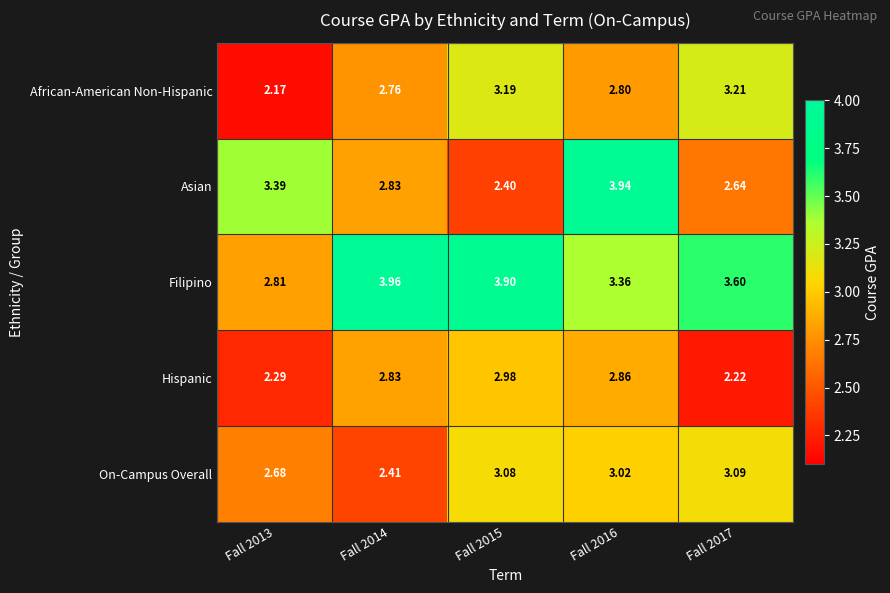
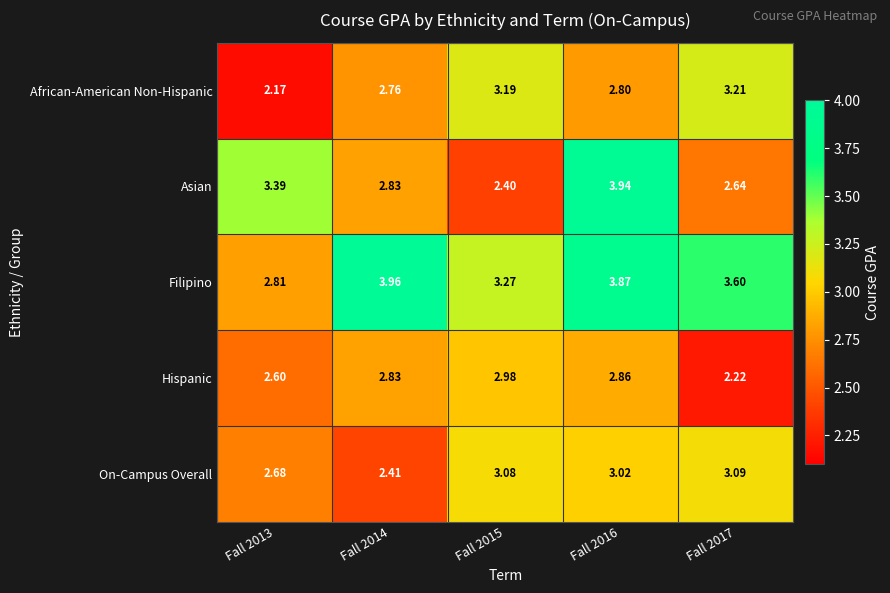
Filipino, Fall 2015: 3.90 -> 3.27
Filipino, Fall 2016: 3.36 -> 3.87
Hispanic, Fall 2013: 2.29 -> 2.60
